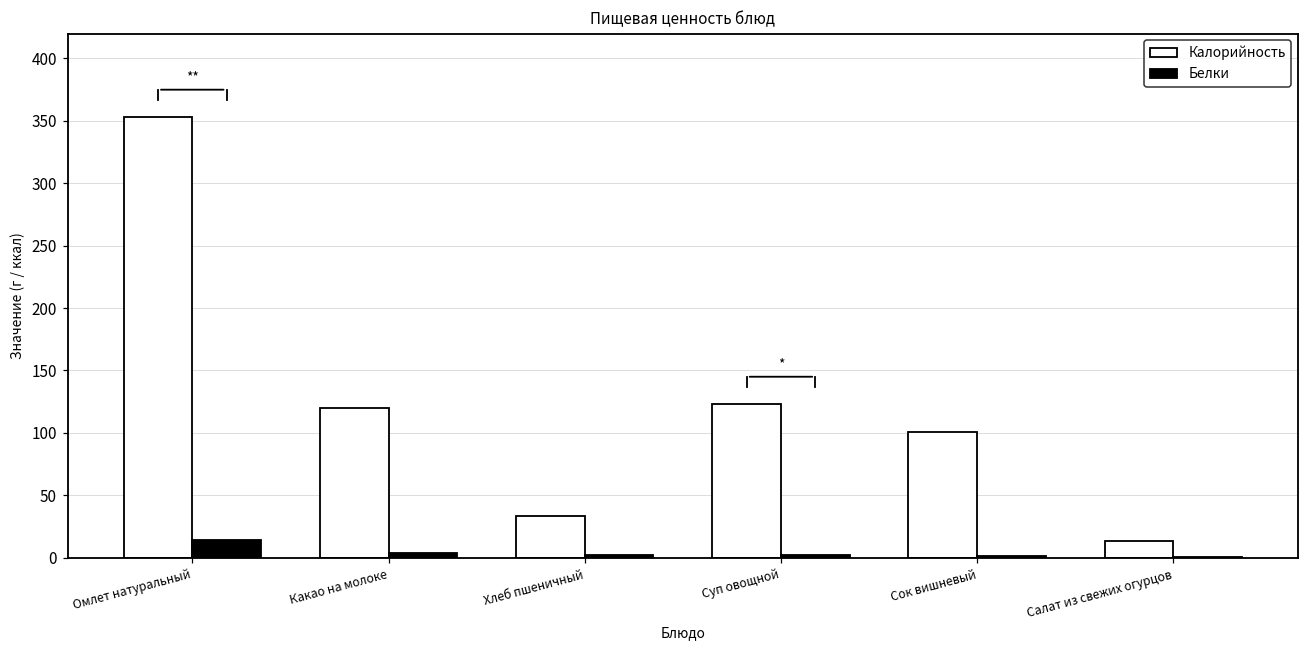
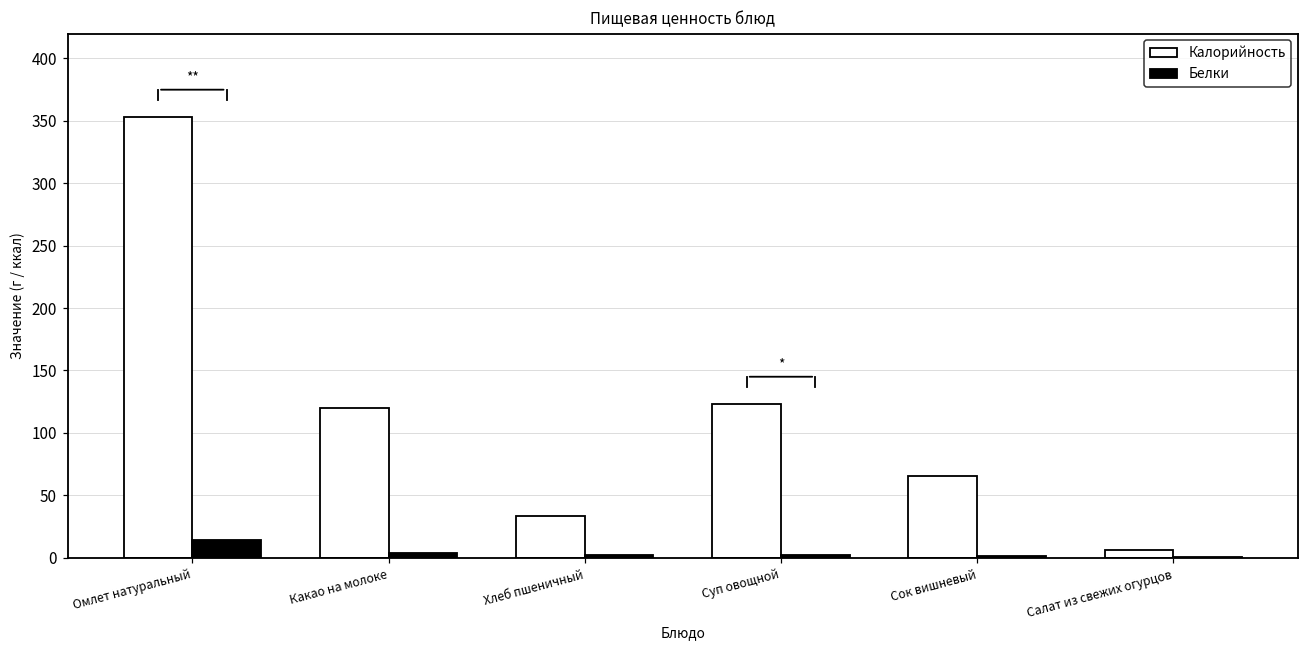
Калорийность, Сок вишневый: 100 -> 66
Калорийность, Салат из свежих огурцов: 13 -> 6
